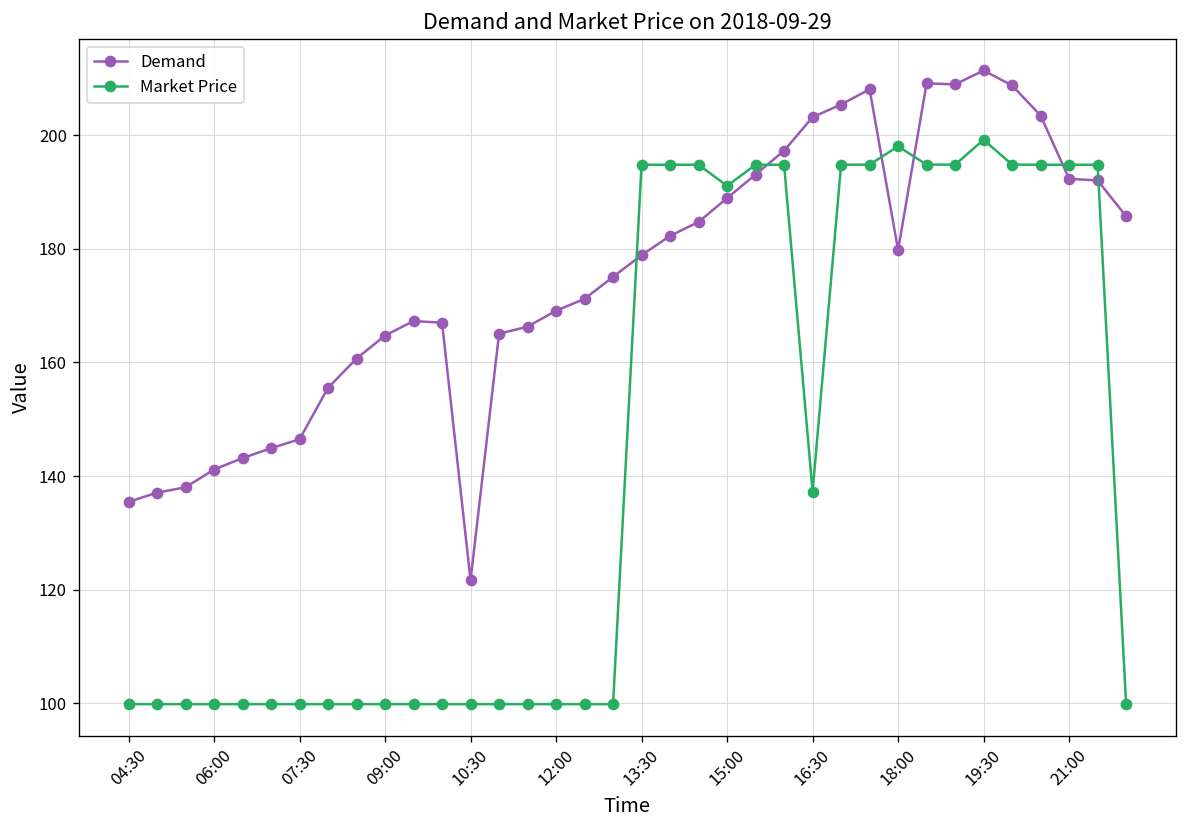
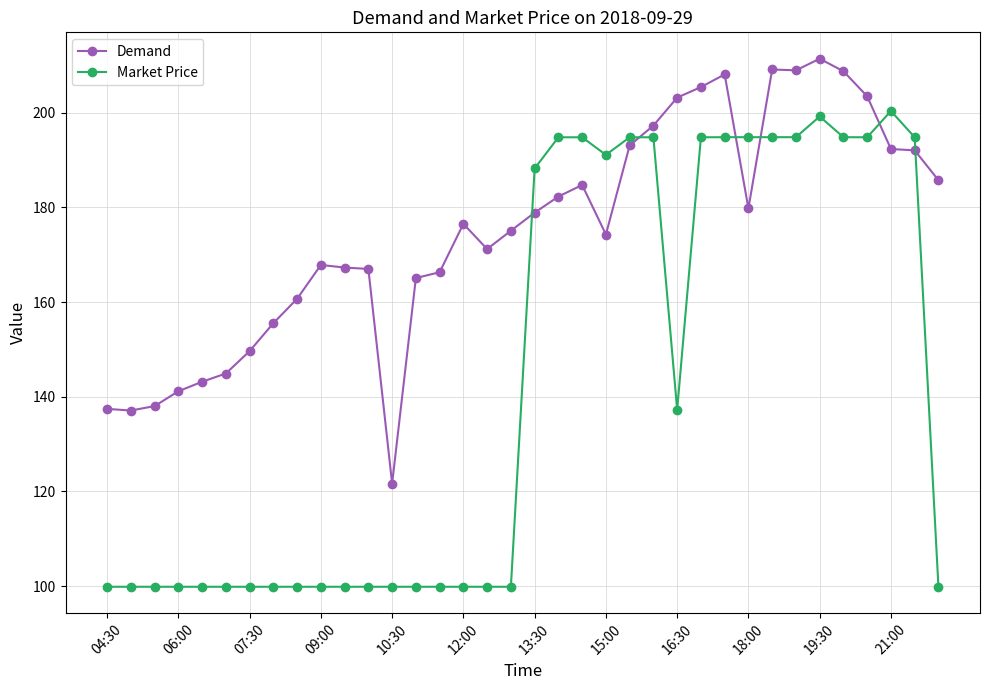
Demand, 04:30: 135 -> 137
Demand, 07:30: 146 -> 150
Demand, 09:00: 165 -> 168
Demand, 12:00: 169 -> 177
Market Price, 13:30: 195 -> 188
Demand, 15:00: 189 -> 174
Market Price, 18:00: 198 -> 195
Market Price, 21:00: 195 -> 200
